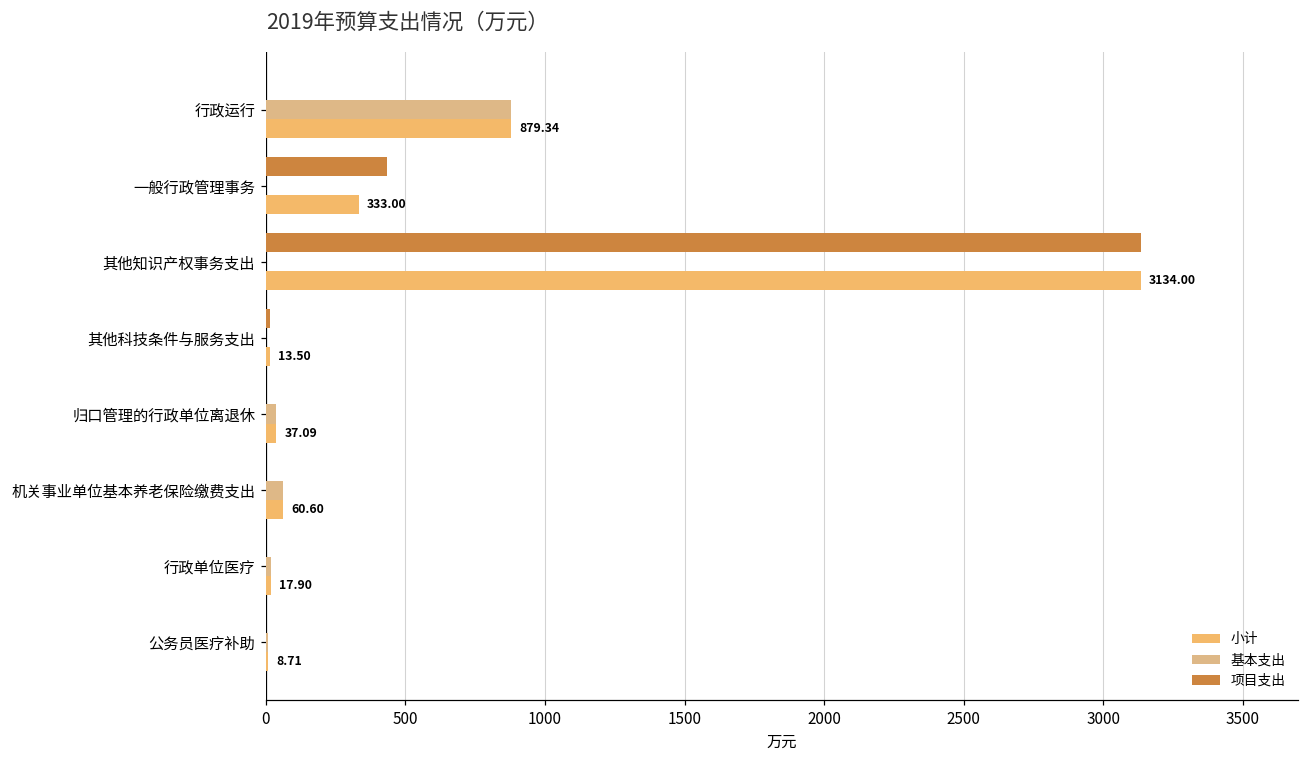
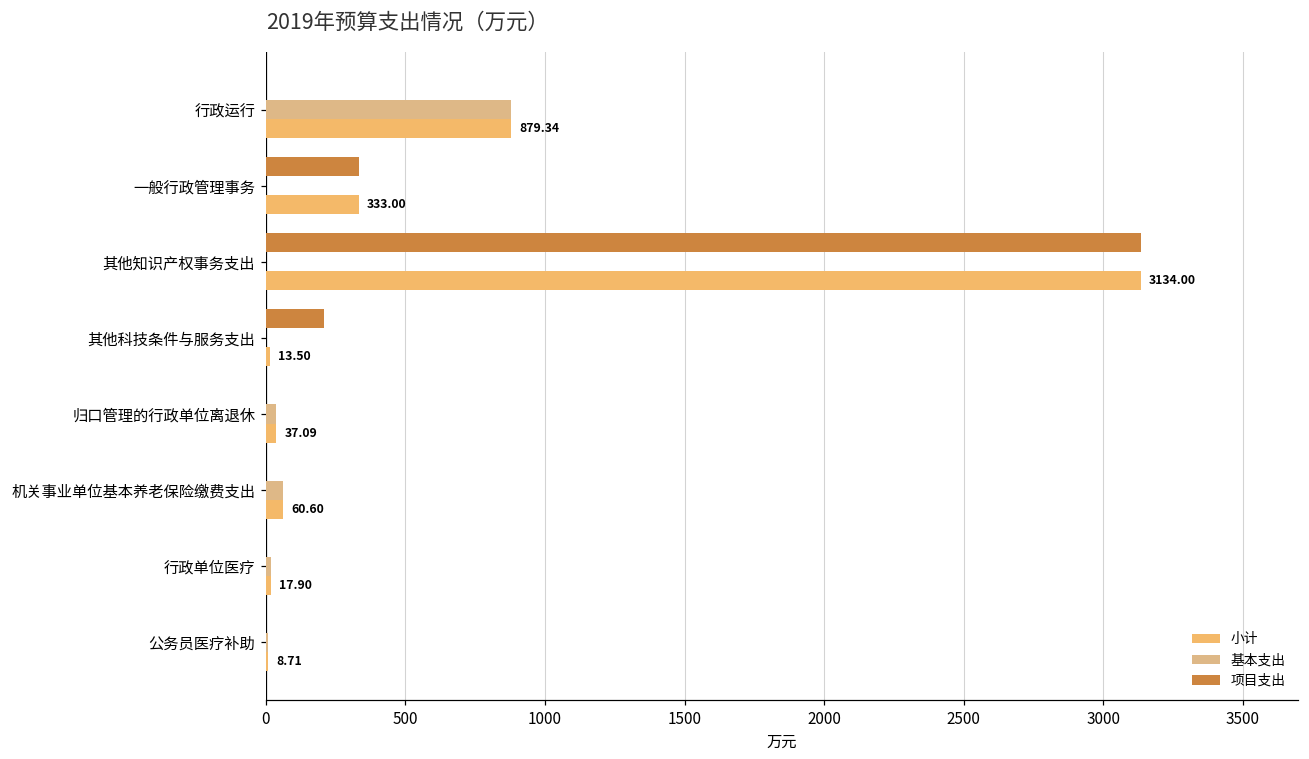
项目支出, 一般行政管理事务: 430 -> 330
项目支出, 其他科技条件与服务支出: 10 -> 210
